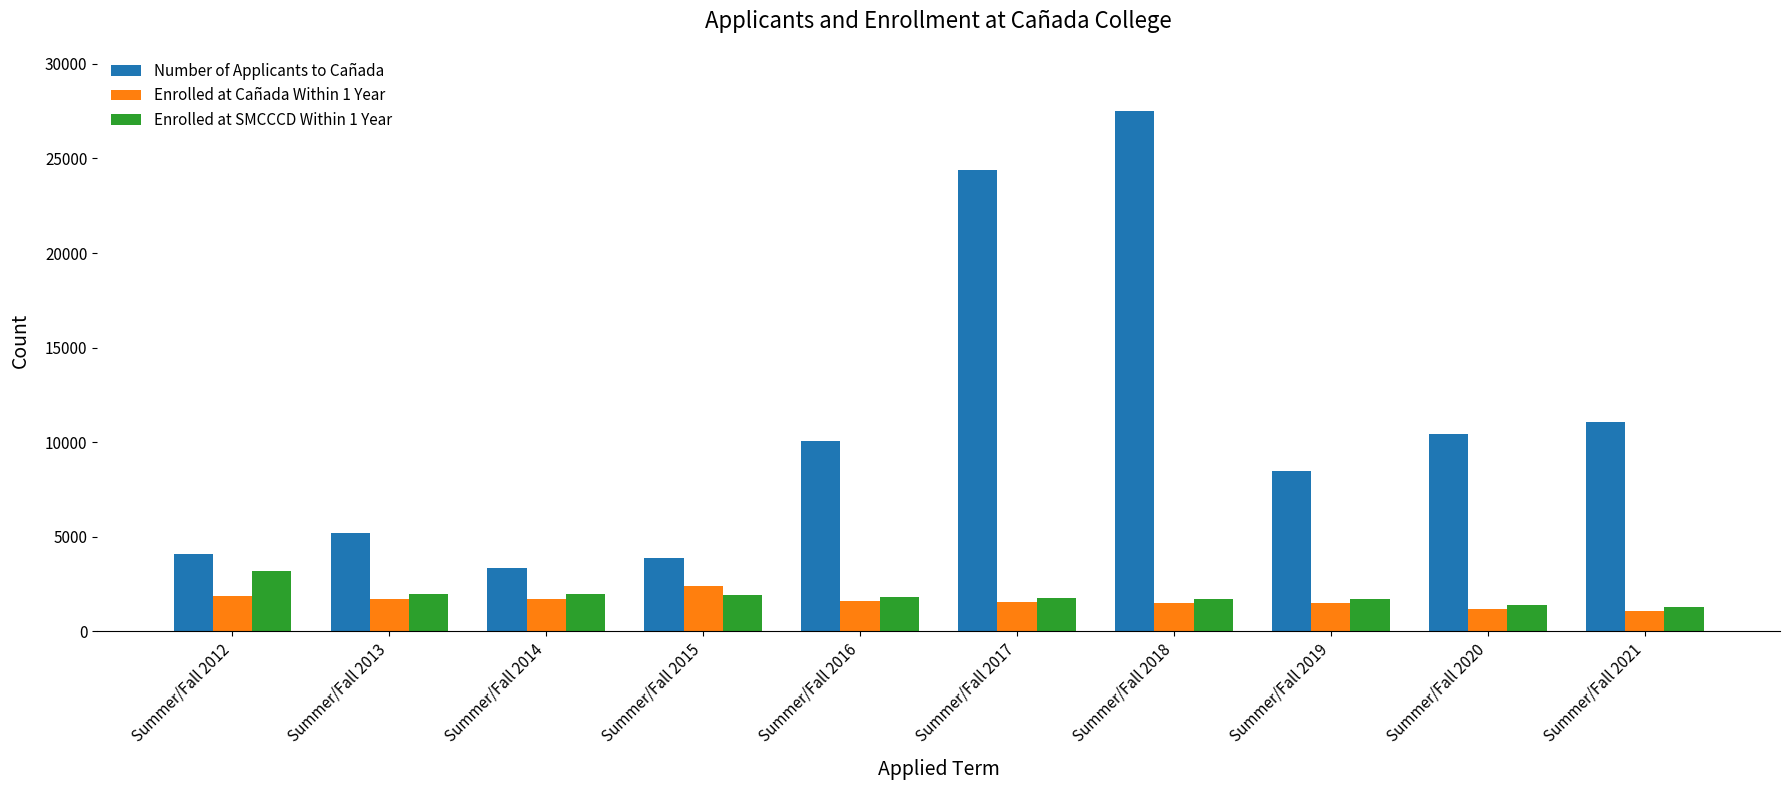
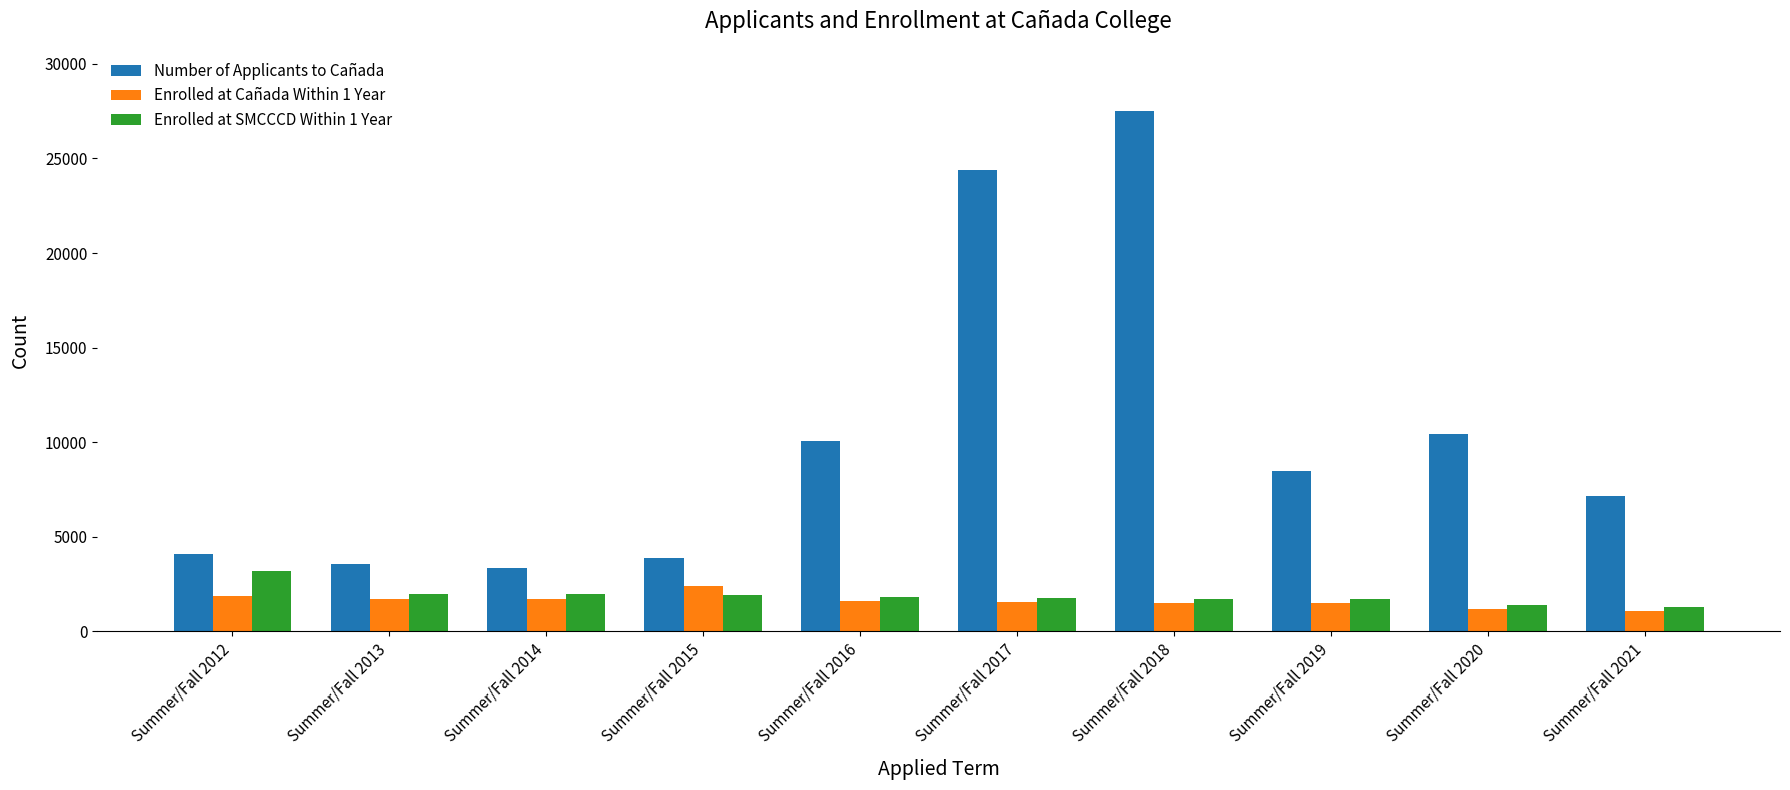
Number of Applicants to Cañada, Summer/Fall 2013: 5200 -> 3600
Number of Applicants to Cañada, Summer/Fall 2021: 11100 -> 7200
